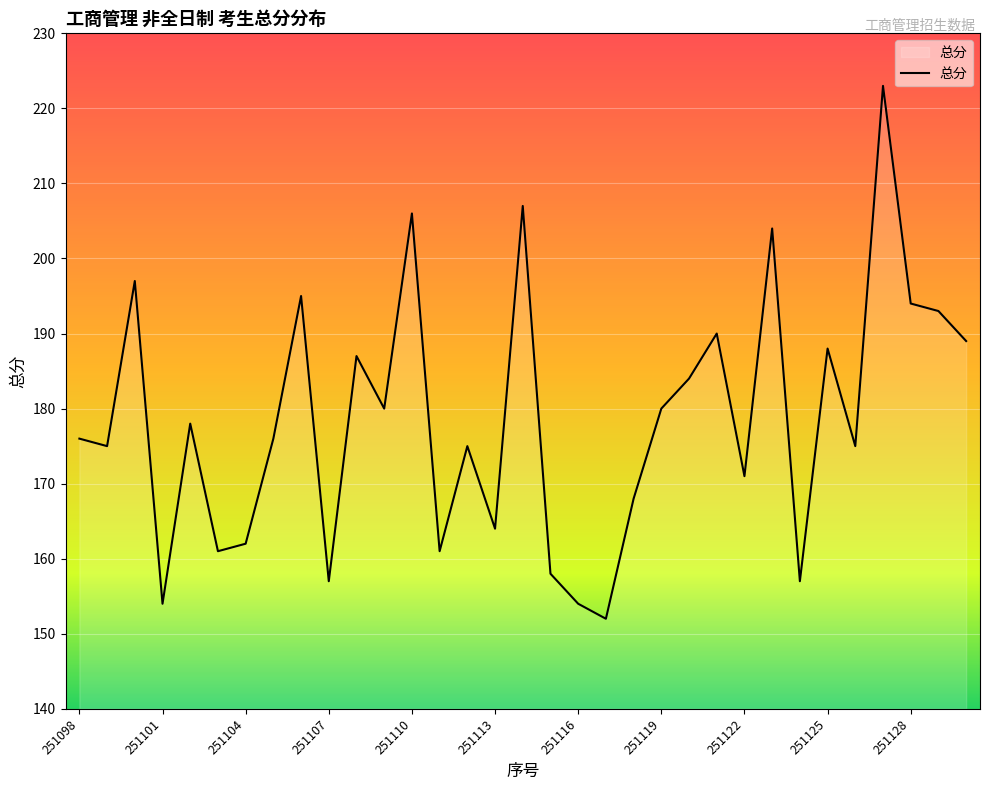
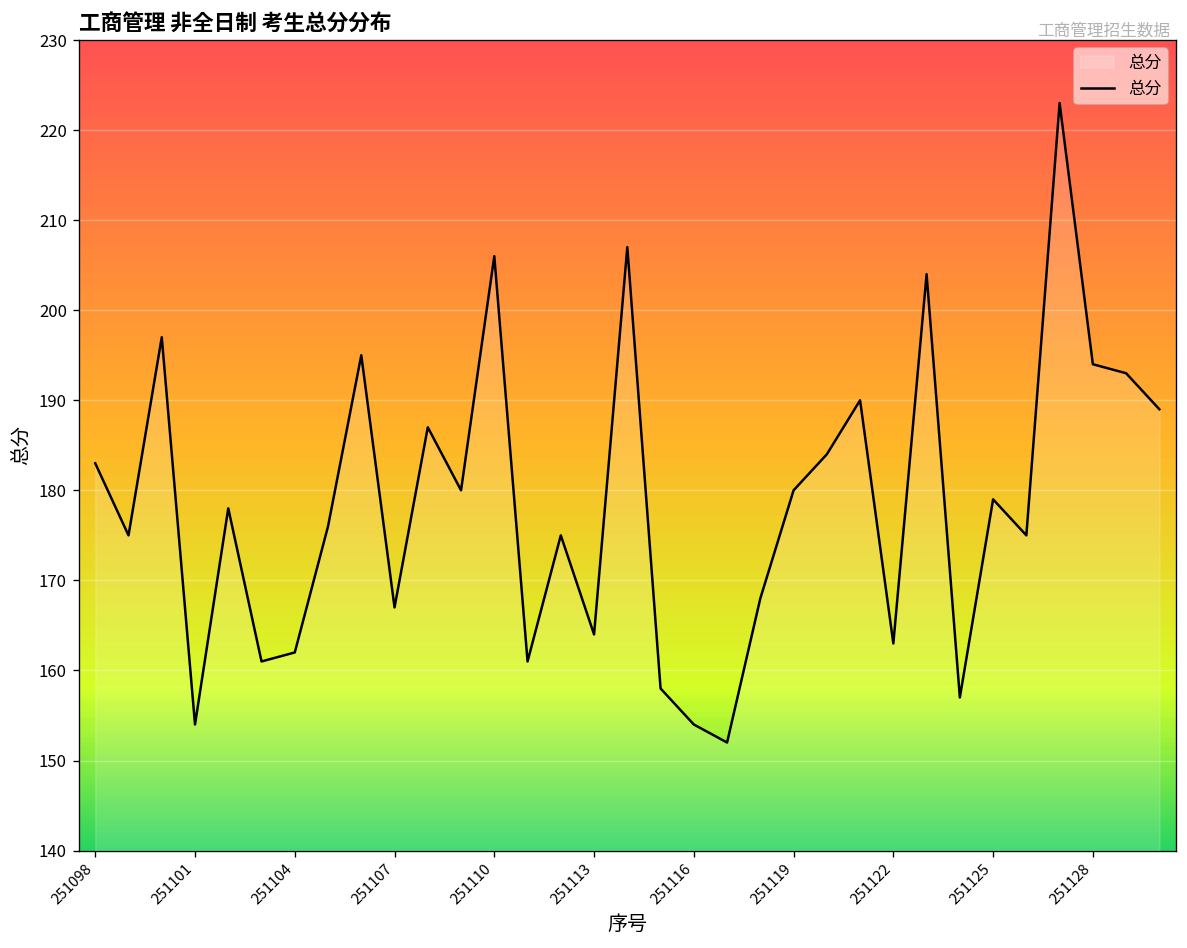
251098: 176 -> 183
251107: 157 -> 167
251122: 171 -> 163
251125: 188 -> 179
